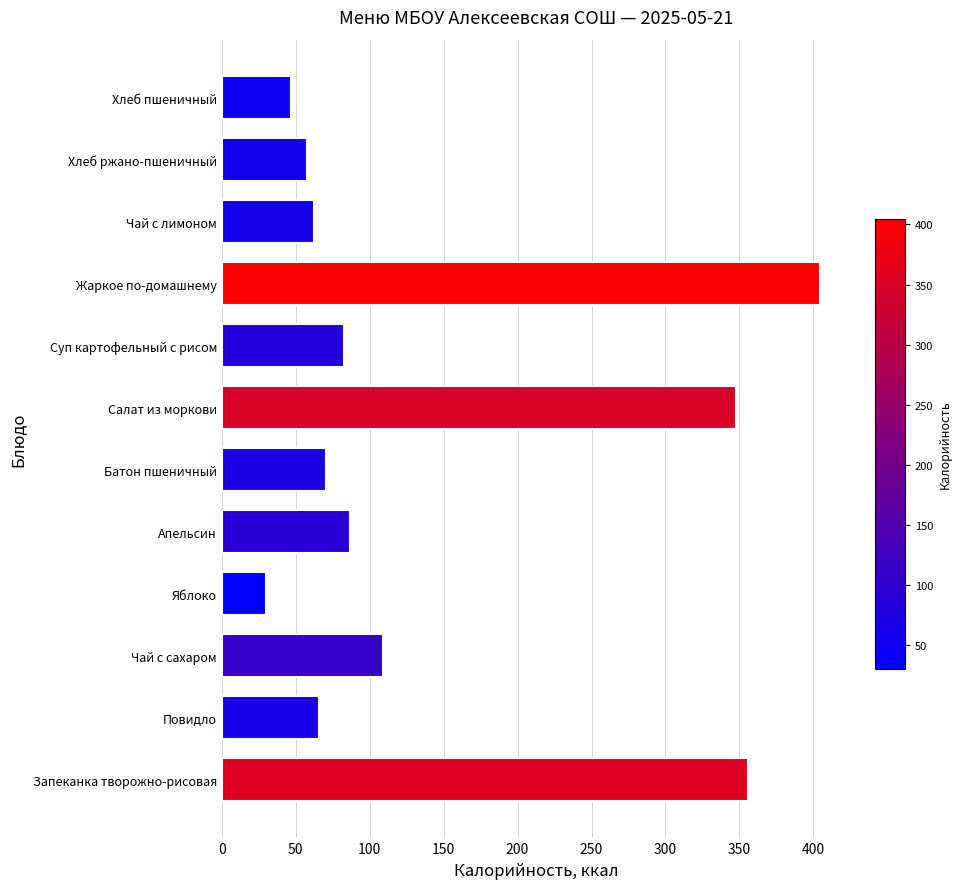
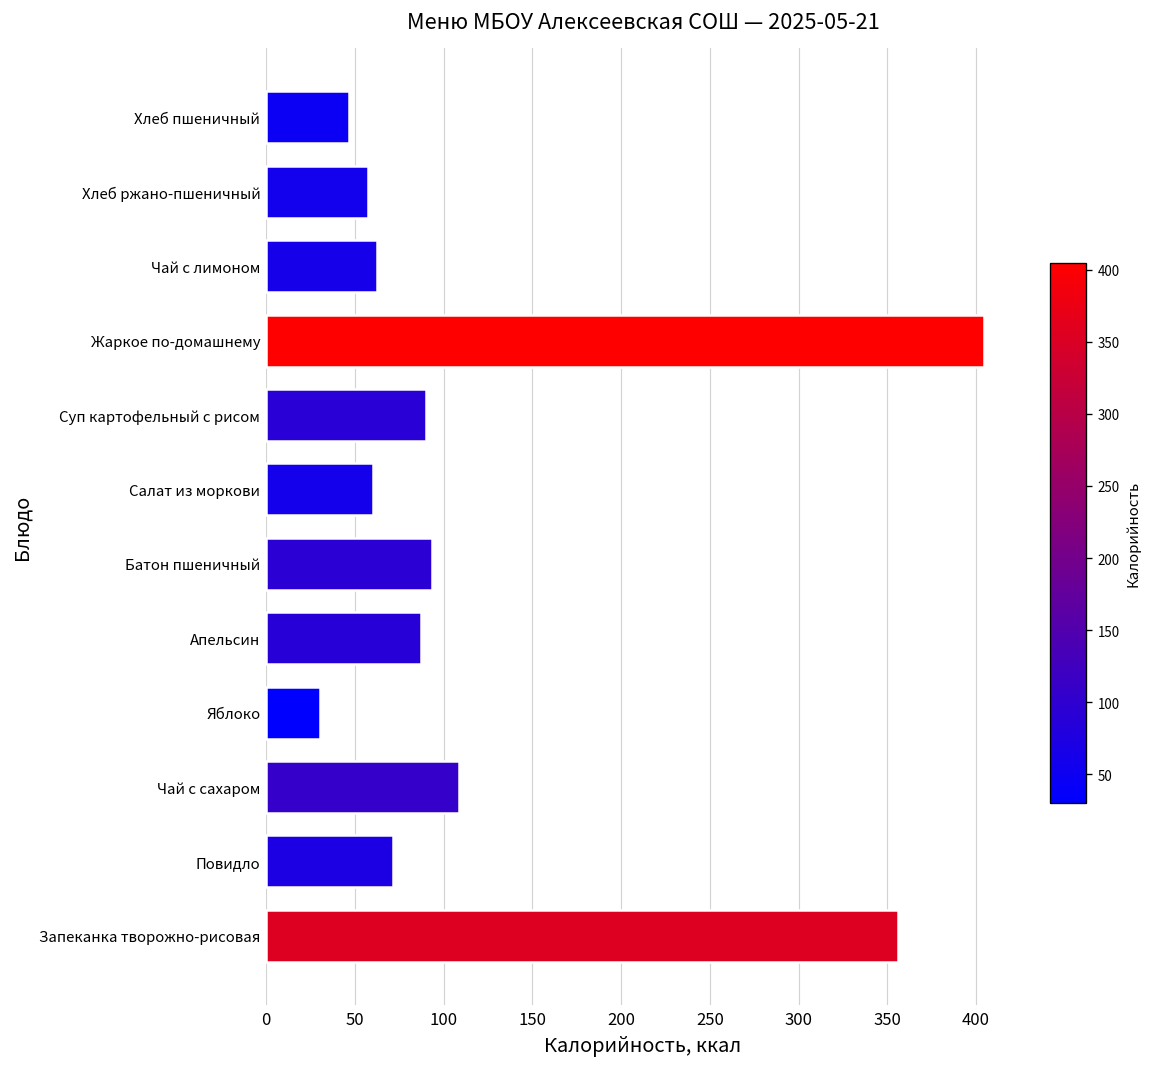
Суп картофельный с рисом: 82 -> 90
Салат из моркови: 348 -> 60
Батон пшеничный: 70 -> 94
Повидло: 66 -> 72
